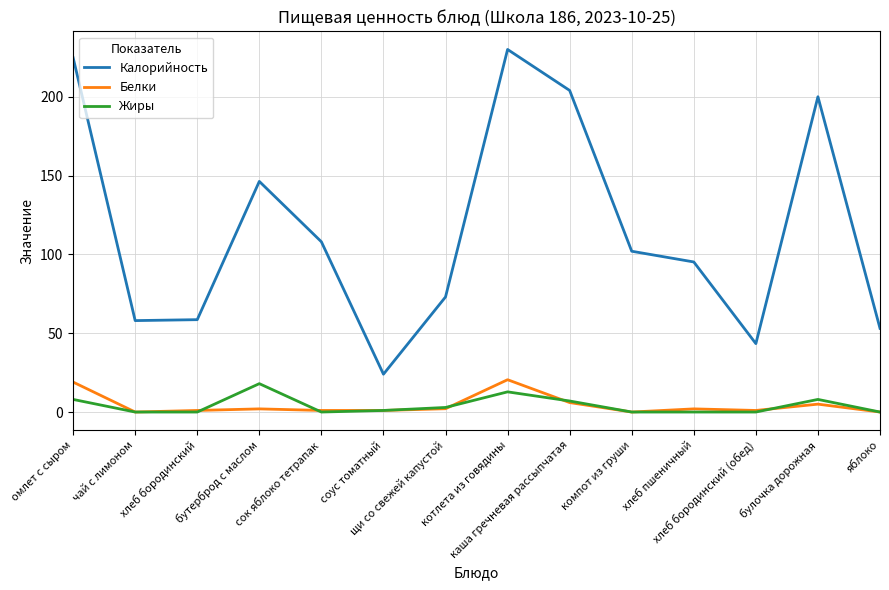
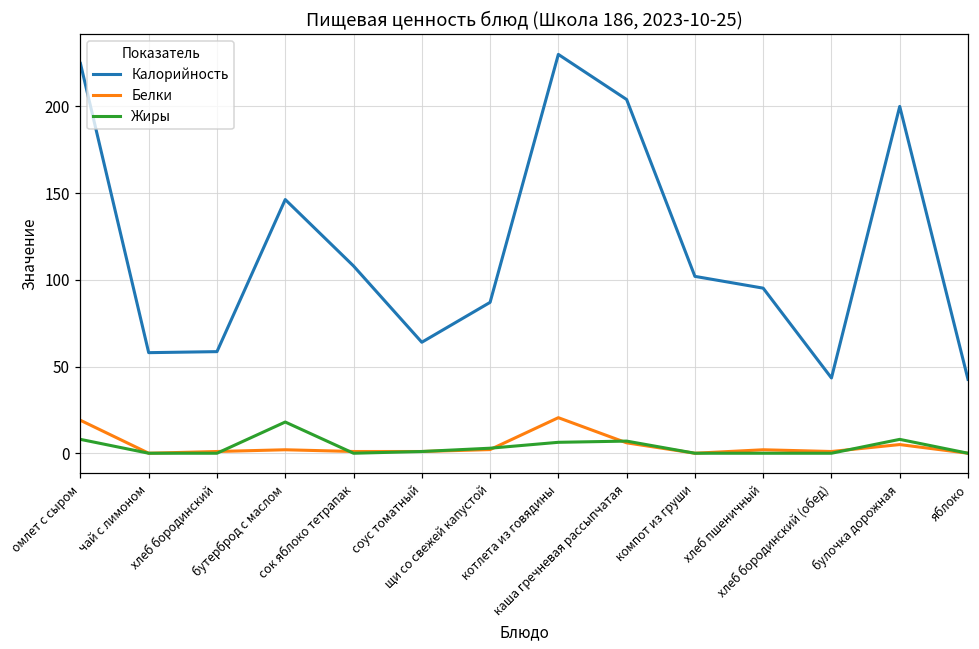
Калорийность, соус томатный: 24 -> 64
Калорийность, щи со свежей капустой: 73 -> 87
Жиры, котлета из говядины: 13 -> 6
Калорийность, яблоко: 53 -> 43
